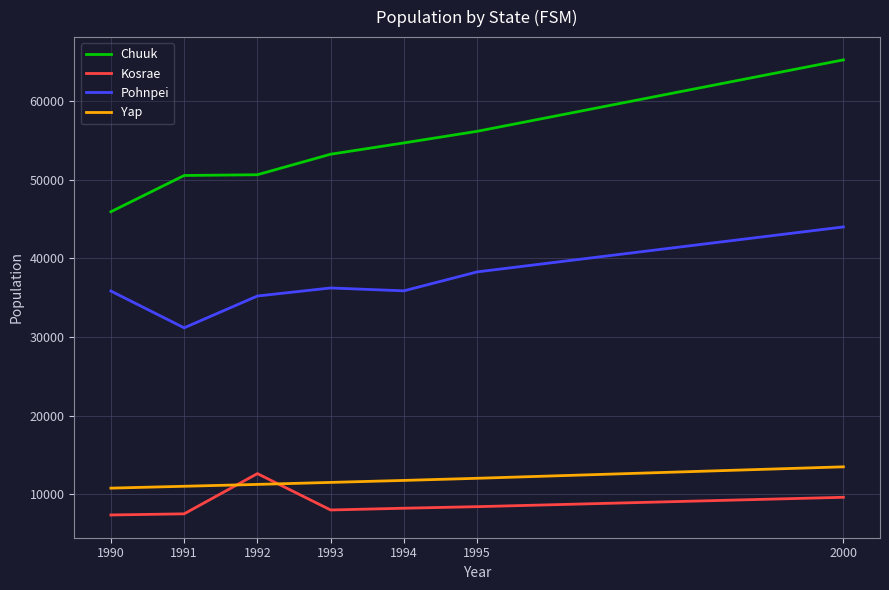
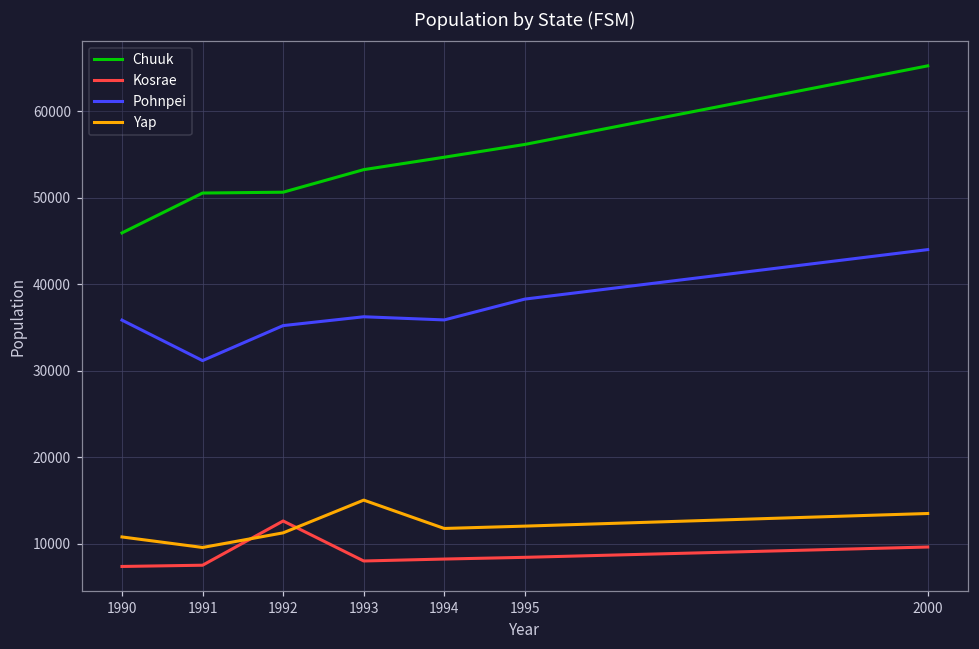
Yap, 1991: 11000 -> 10000
Yap, 1993: 12000 -> 15000
